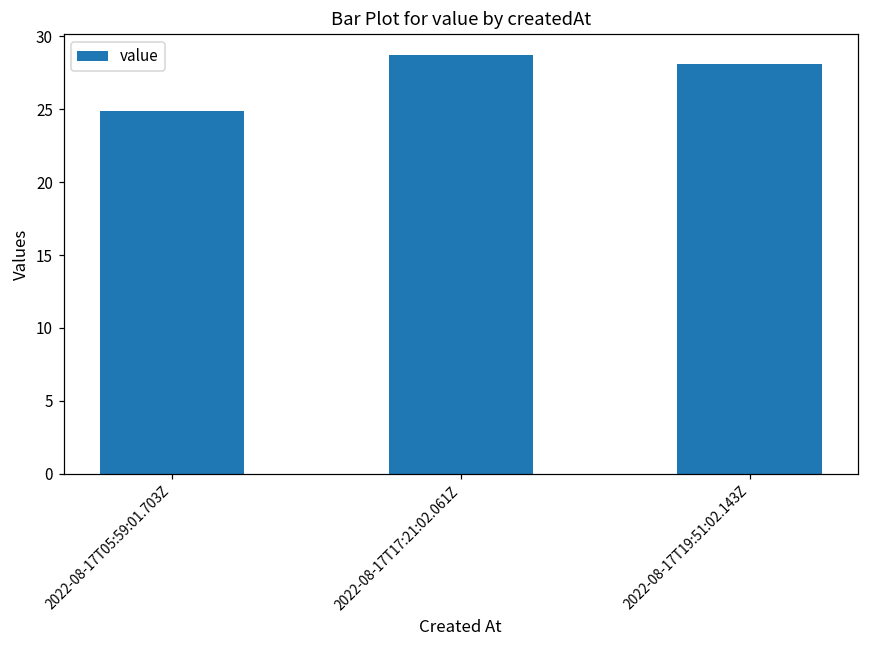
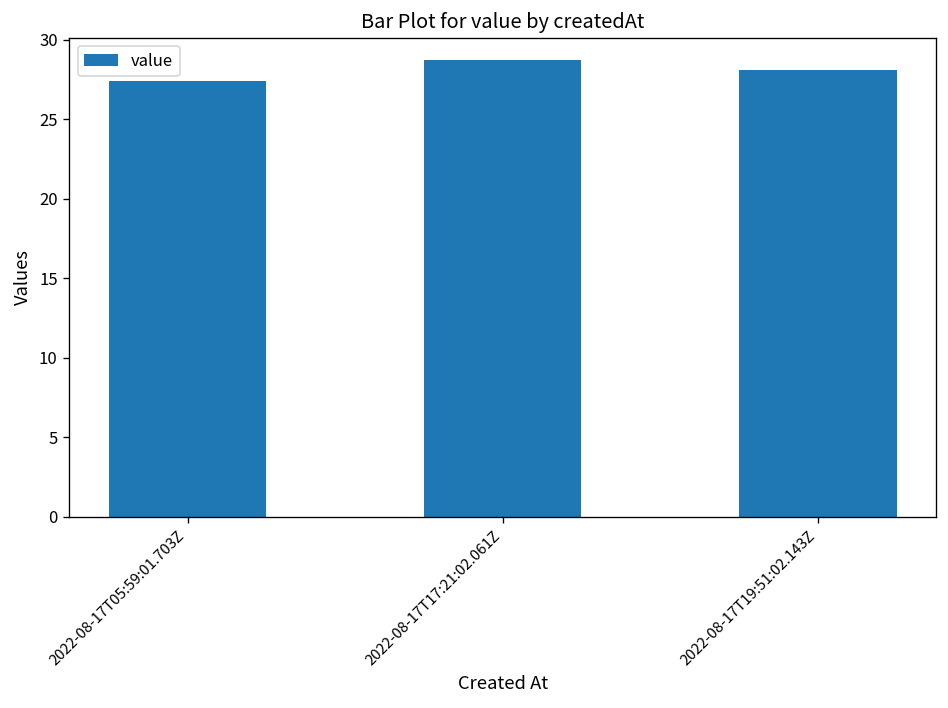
2022-08-17T05:59:01.703Z: 24.9 -> 27.4
